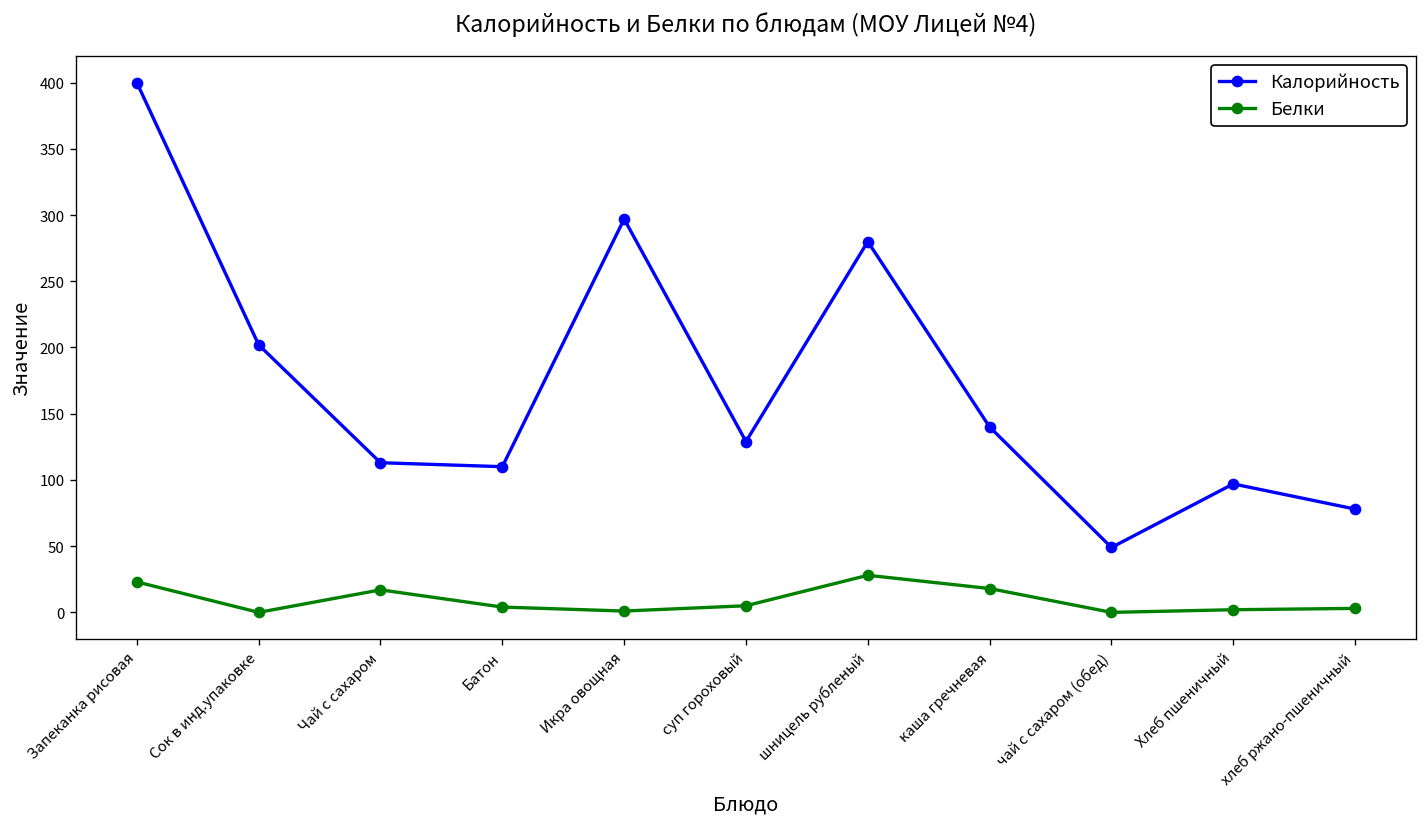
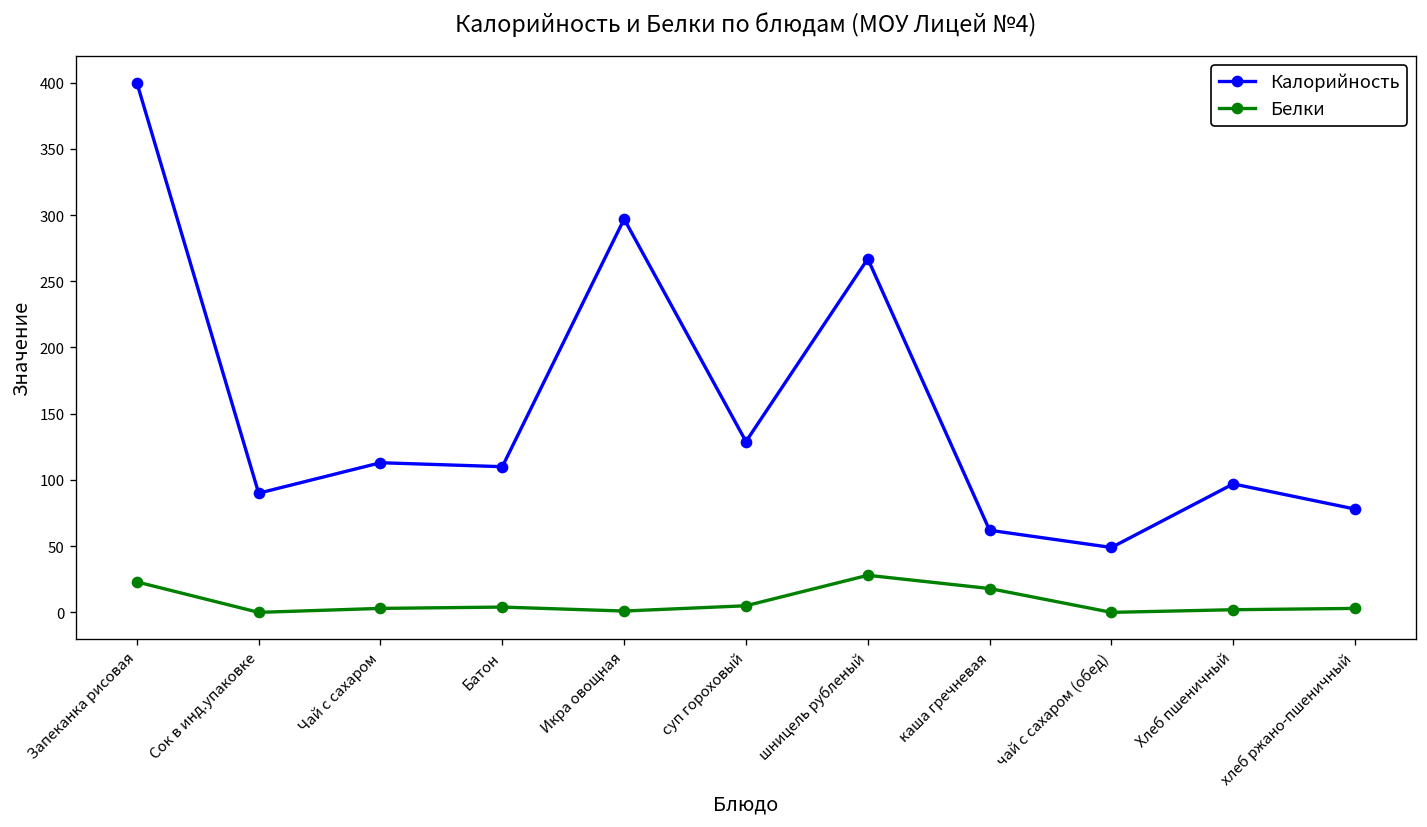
Калорийность, Сок в инд.упаковке: 202 -> 90
Белки, Чай с сахаром: 17 -> 3
Калорийность, шницель рубленый: 280 -> 267
Калорийность, каша гречневая: 140 -> 62
